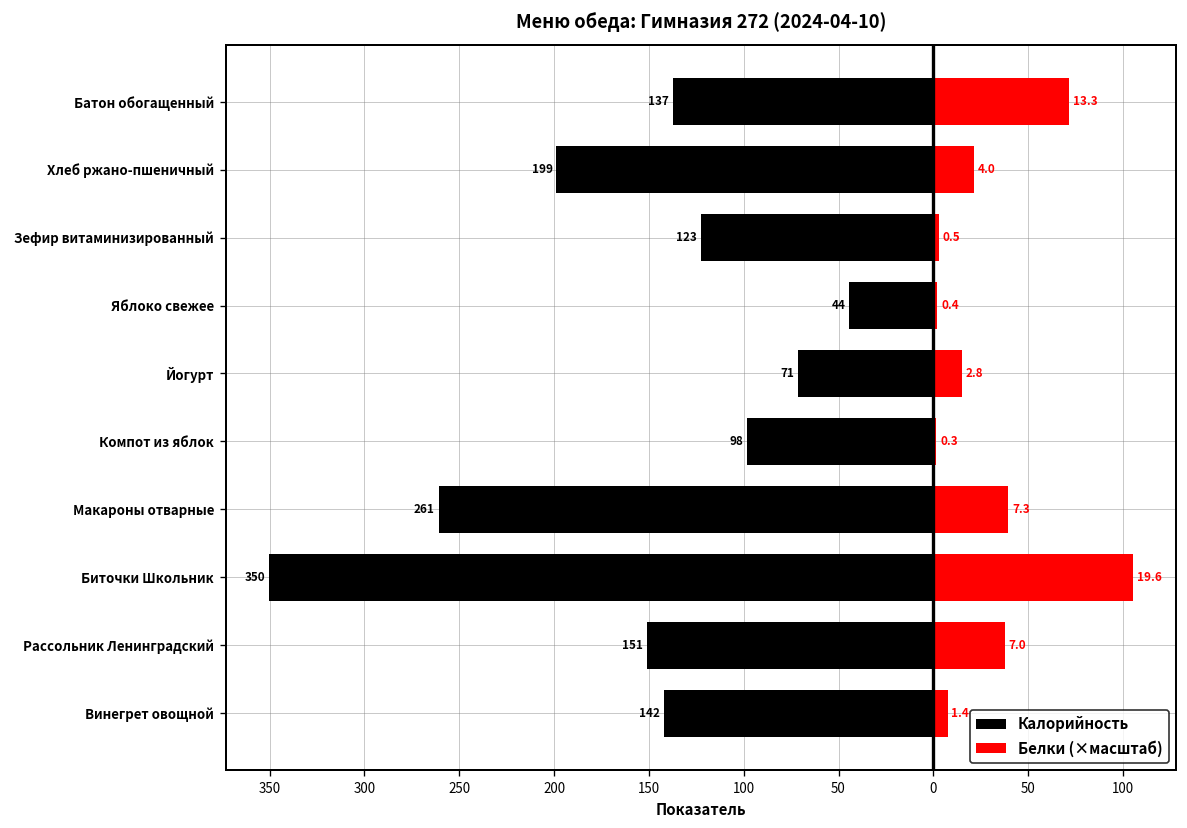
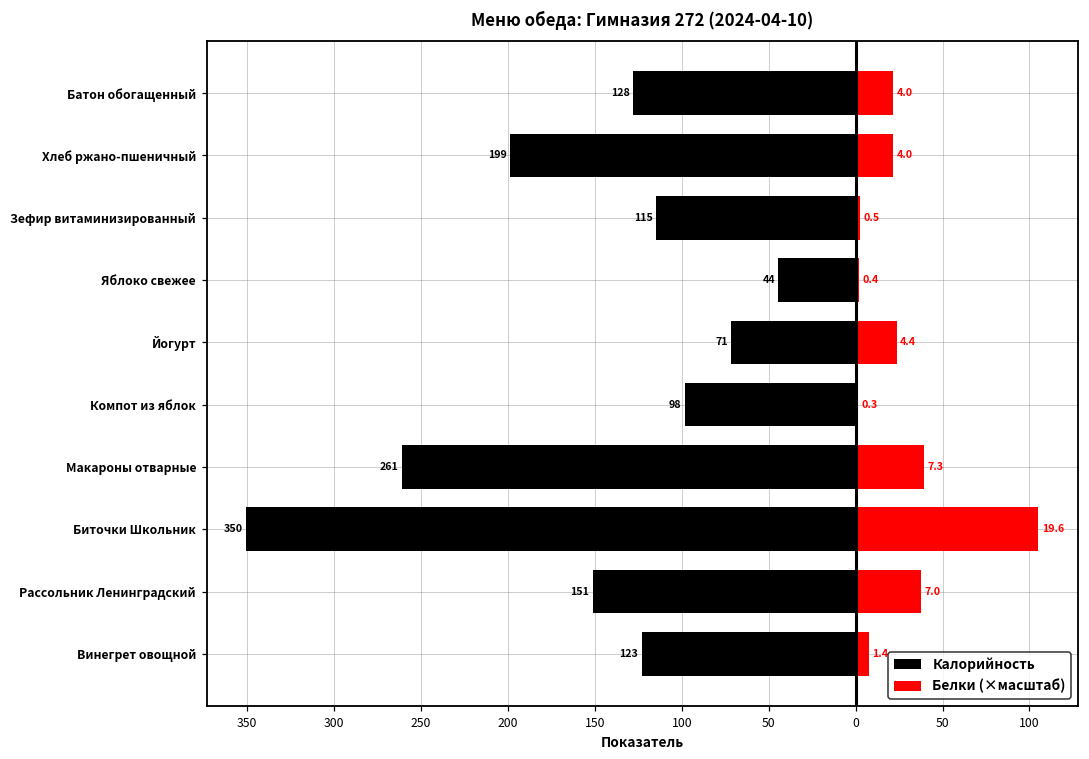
Калорийность, Батон обогащенный: 137 -> 128
Белки (×масштаб), Батон обогащенный: 13.3 -> 4.0
Калорийность, Зефир витаминизированный: 123 -> 115
Белки (×масштаб), Йогурт: 2.8 -> 4.4
Калорийность, Винегрет овощной: 142 -> 123
